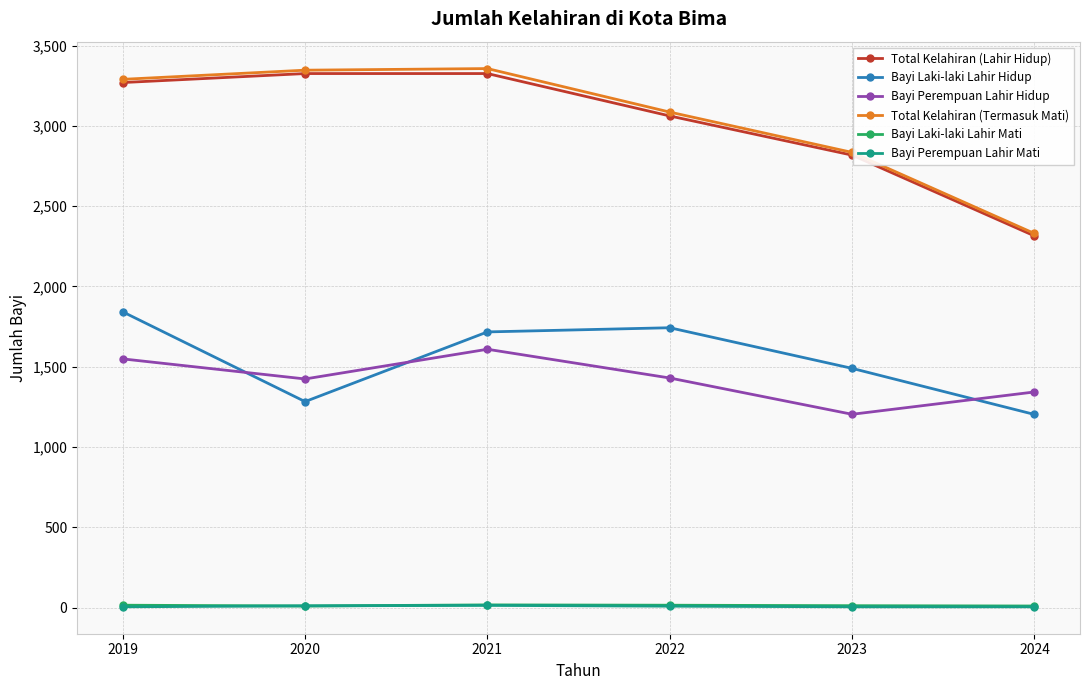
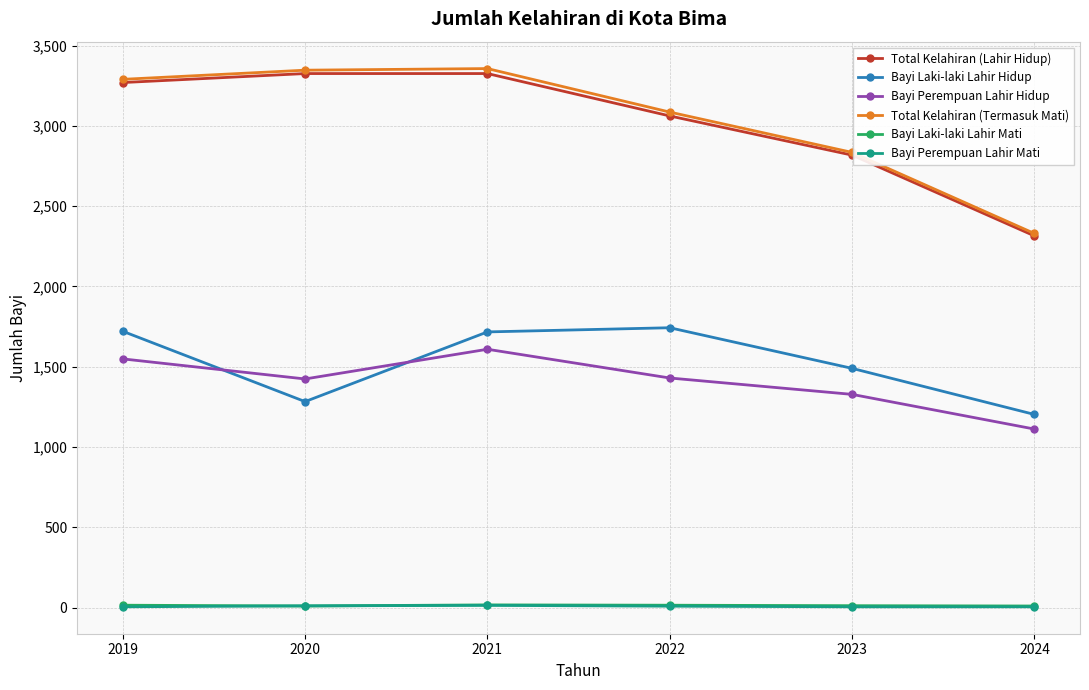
Bayi Laki-laki Lahir Hidup, 2019: 1,840 -> 1,720
Bayi Perempuan Lahir Hidup, 2023: 1,200 -> 1,330
Bayi Perempuan Lahir Hidup, 2024: 1,340 -> 1,110
